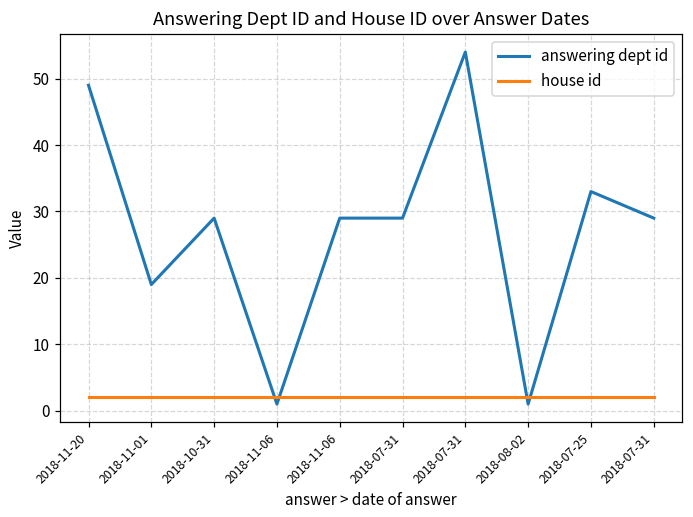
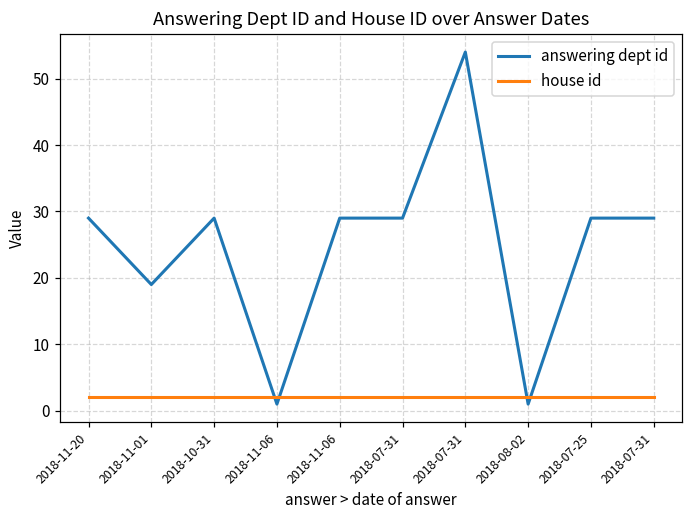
answering dept id, 2018-11-20: 49 -> 29
answering dept id, 2018-07-25: 33 -> 29
